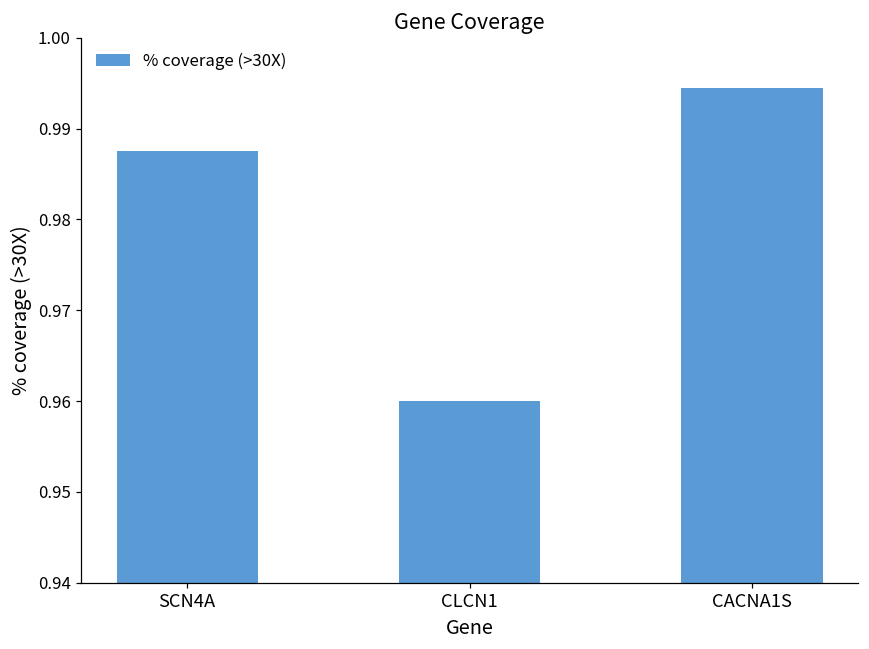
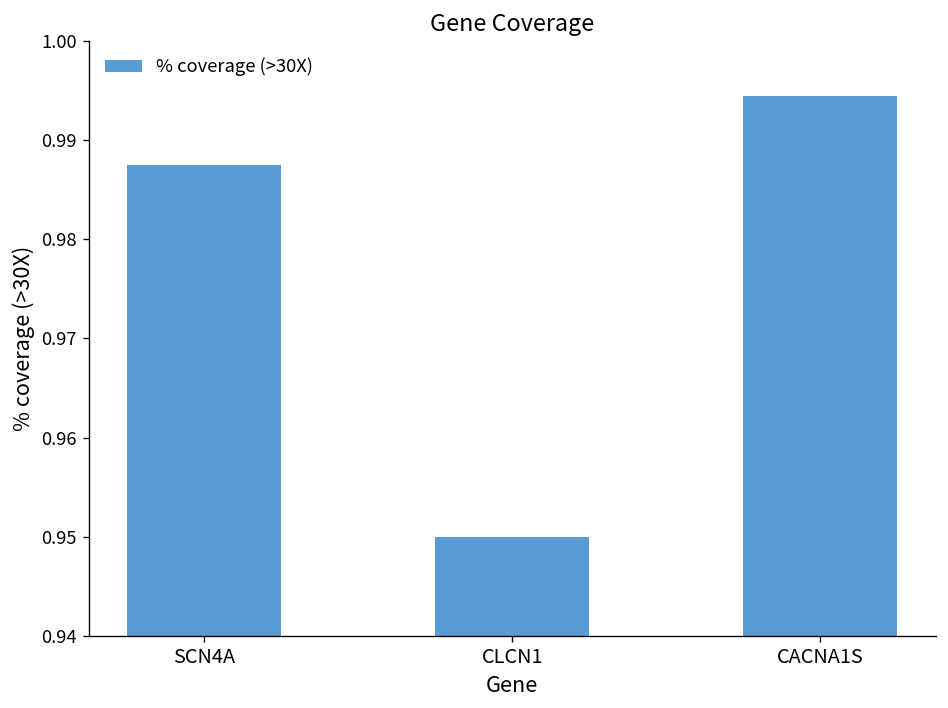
CLCN1: 0.96 -> 0.95
